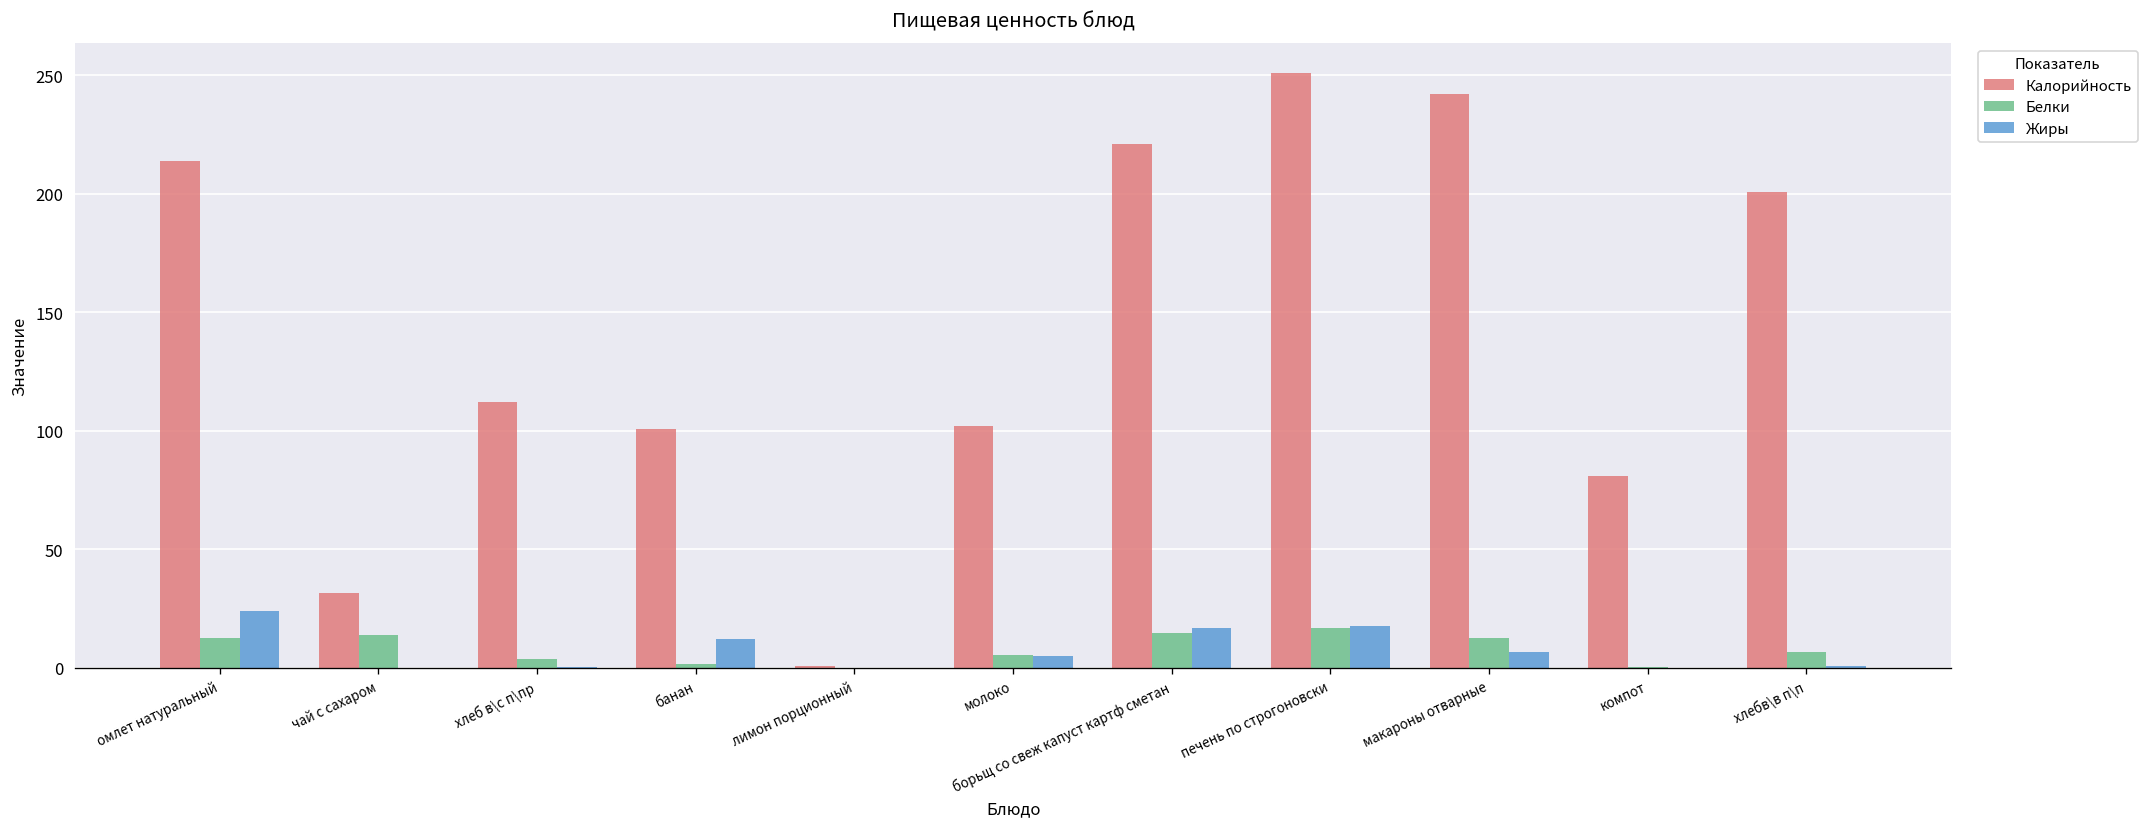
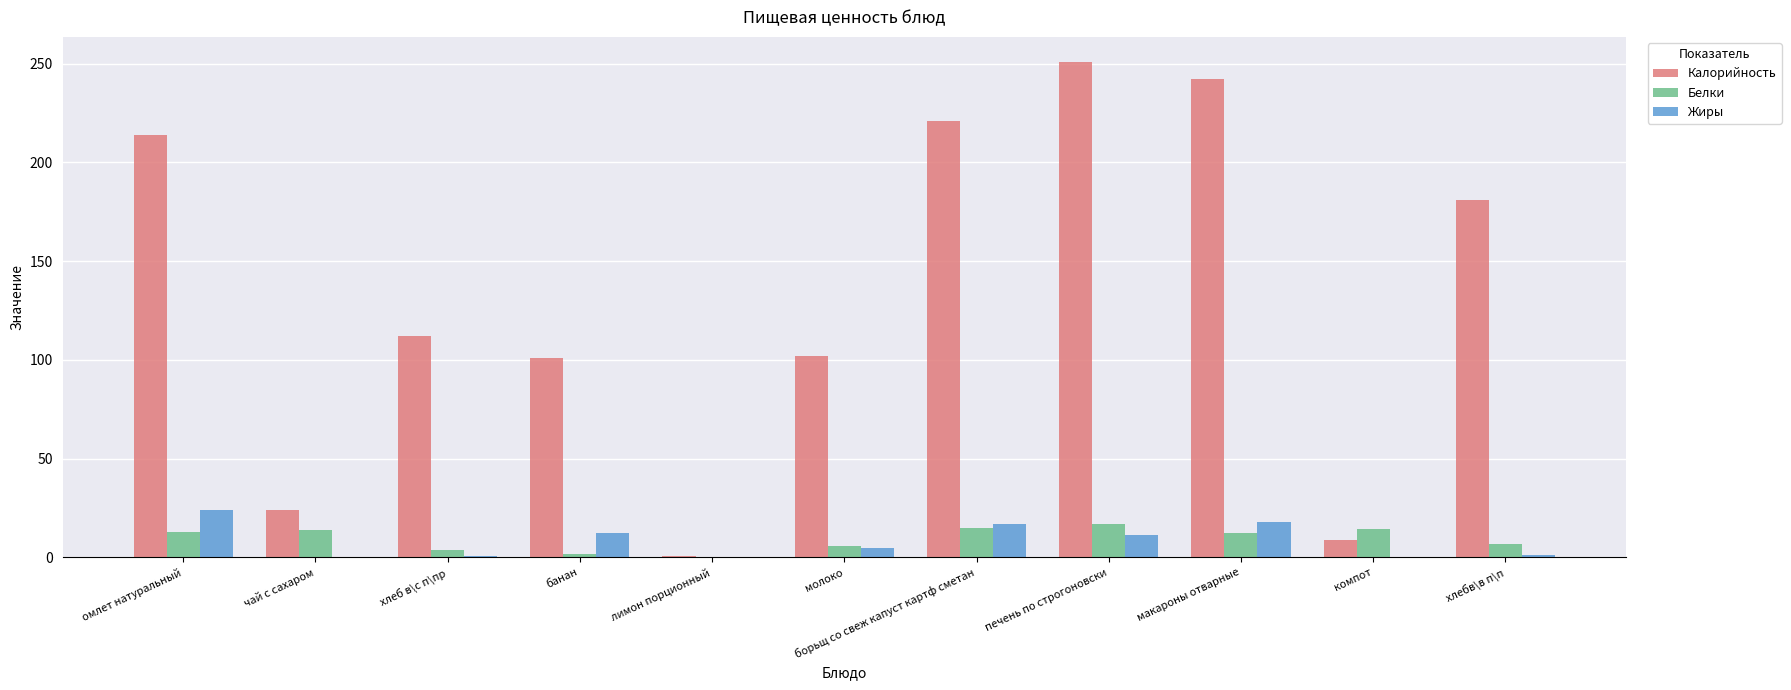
Калорийность, чай с сахаром: 32 -> 24
Жиры, печень по строгоновски: 18 -> 11
Жиры, макароны отварные: 7 -> 18
Калорийность, компот: 81 -> 9
Белки, компот: 1 -> 15
Калорийность, хлебв\в п\п: 201 -> 181
